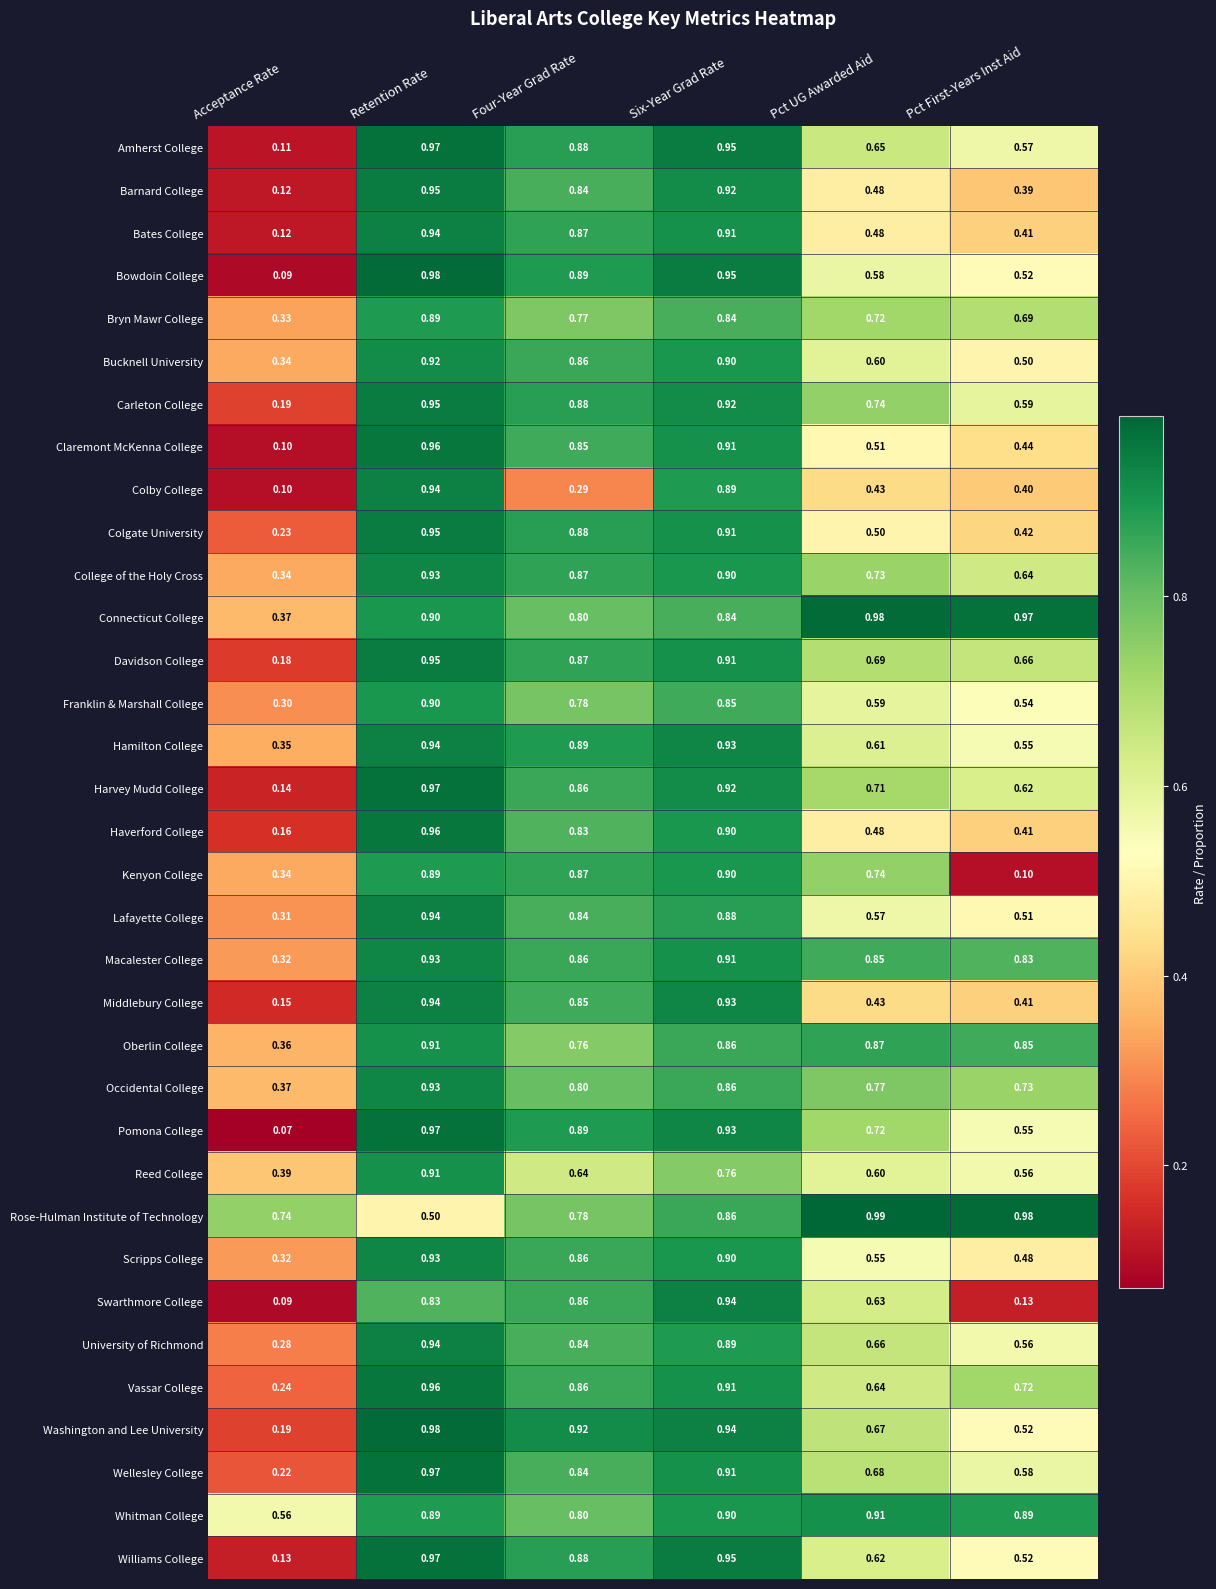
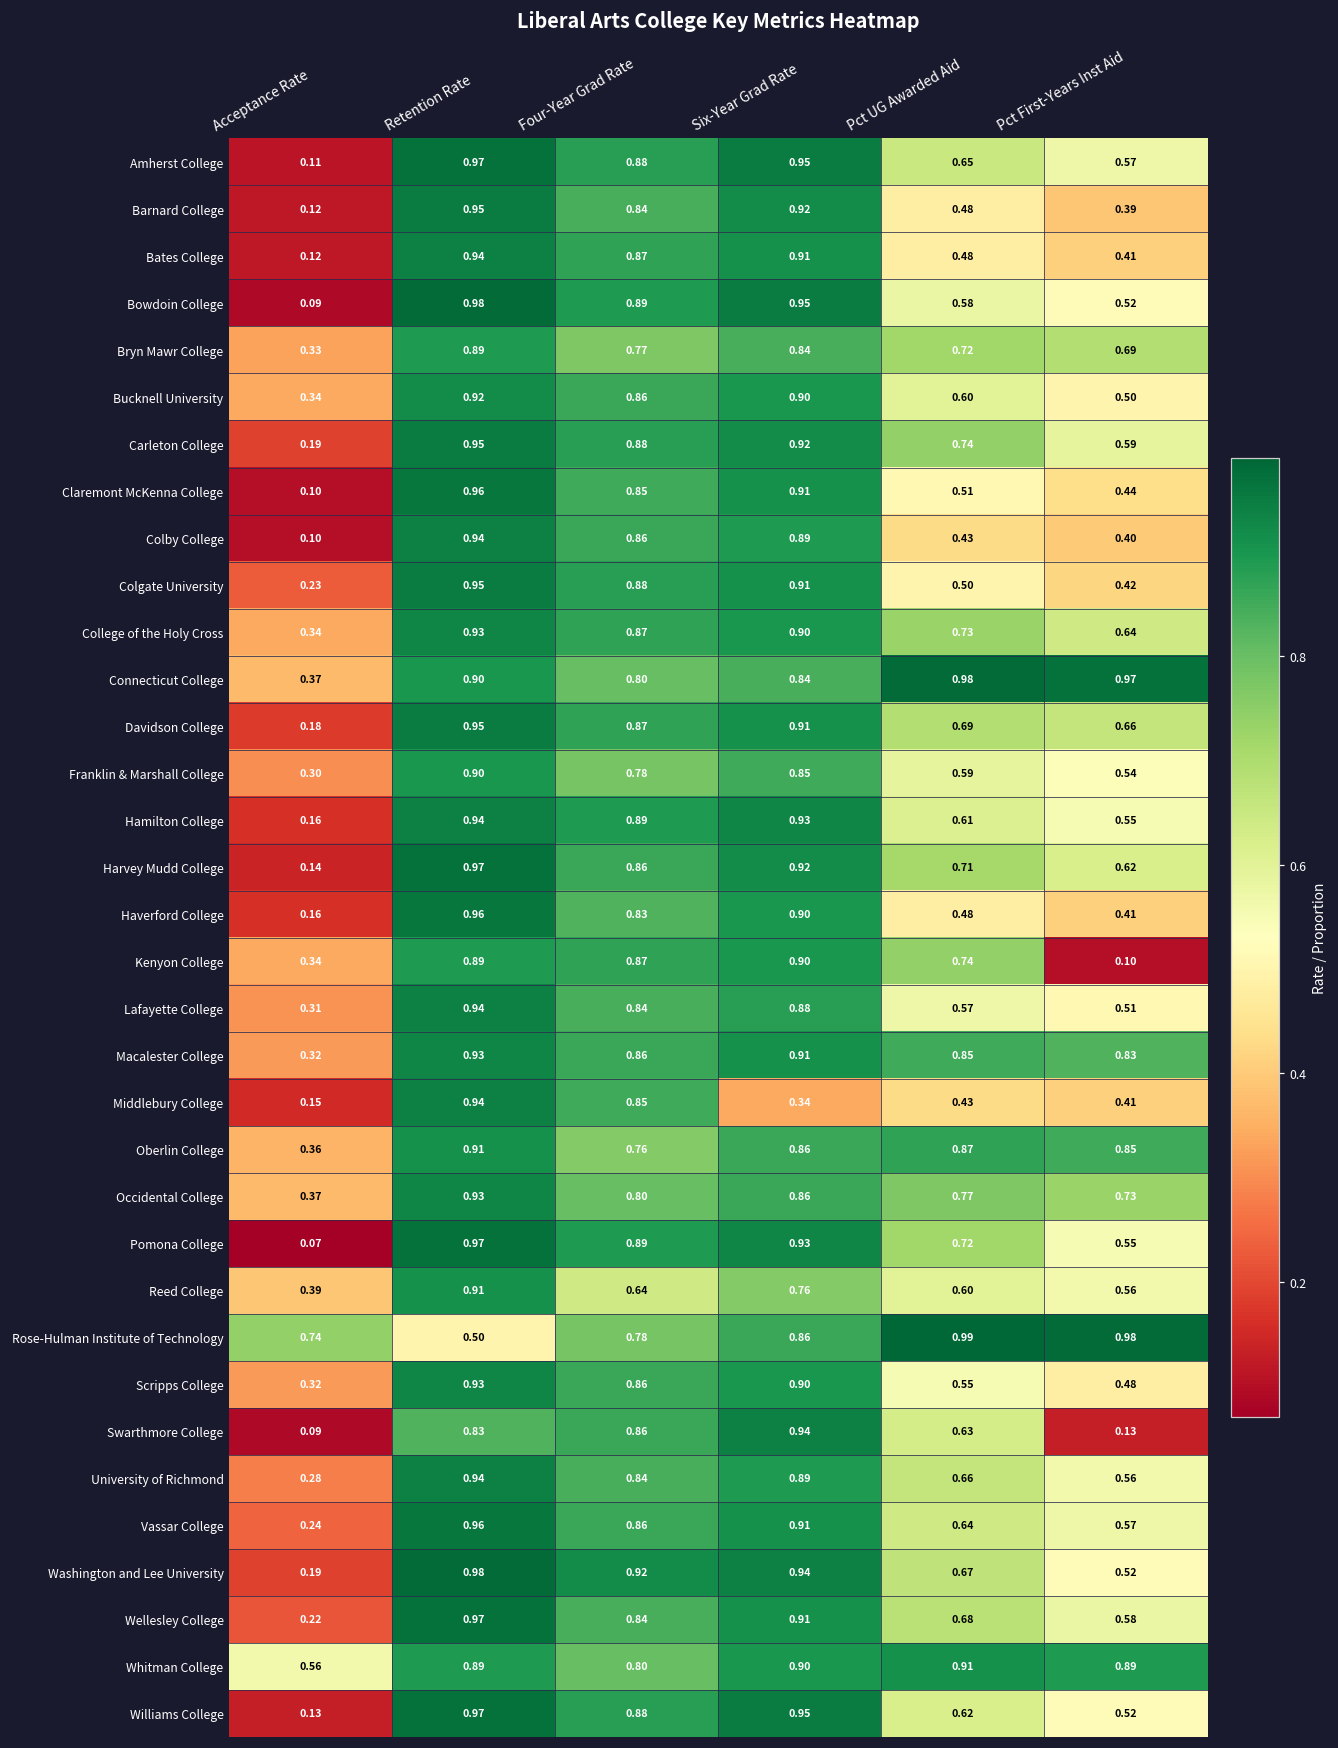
Colby College, Four-Year Grad Rate: 0.29 -> 0.86
Hamilton College, Acceptance Rate: 0.35 -> 0.16
Middlebury College, Six-Year Grad Rate: 0.93 -> 0.34
Vassar College, Pct First-Years Inst Aid: 0.72 -> 0.57
